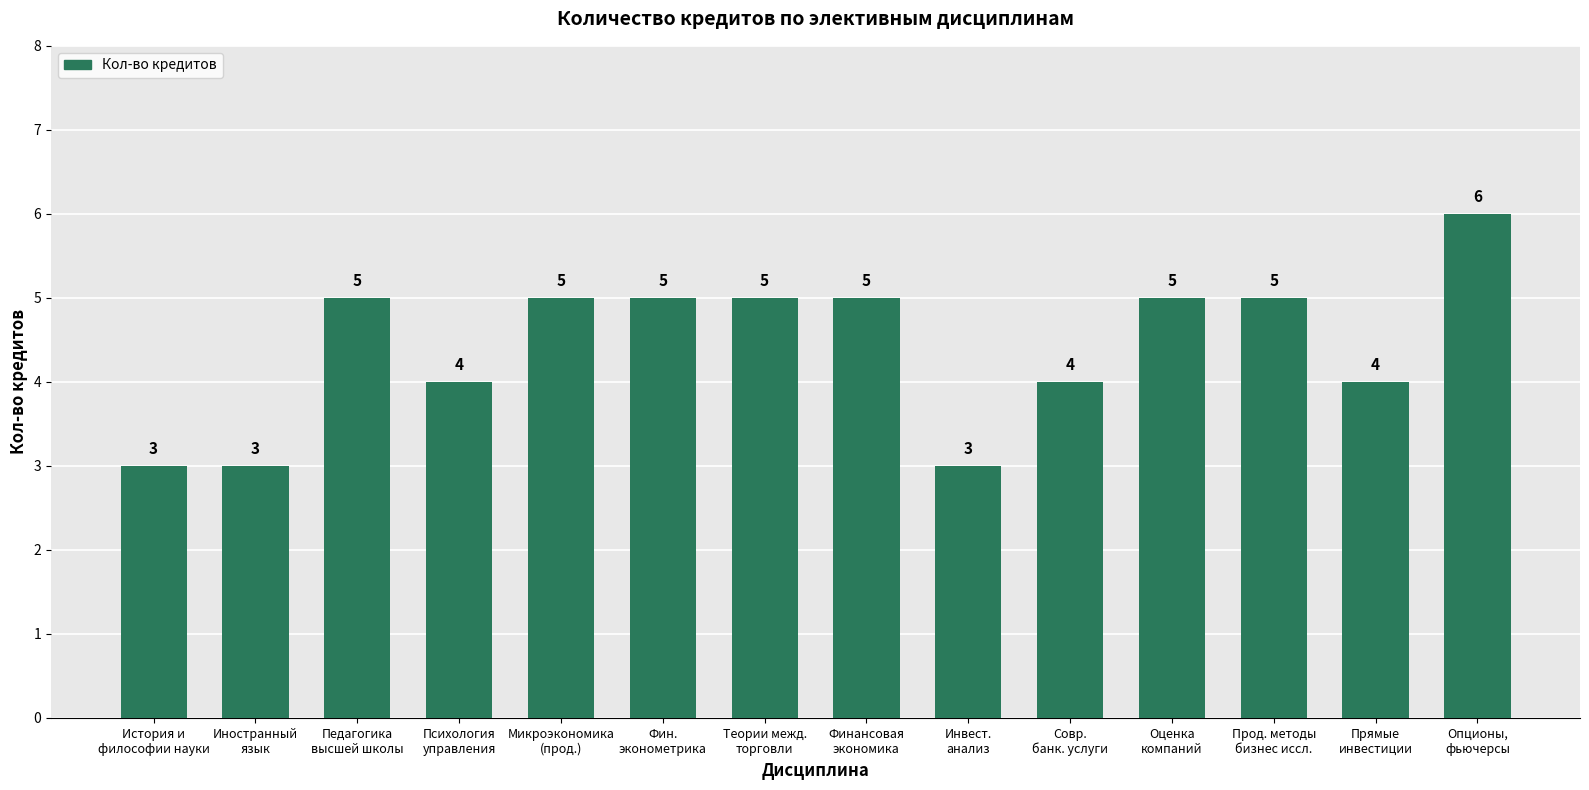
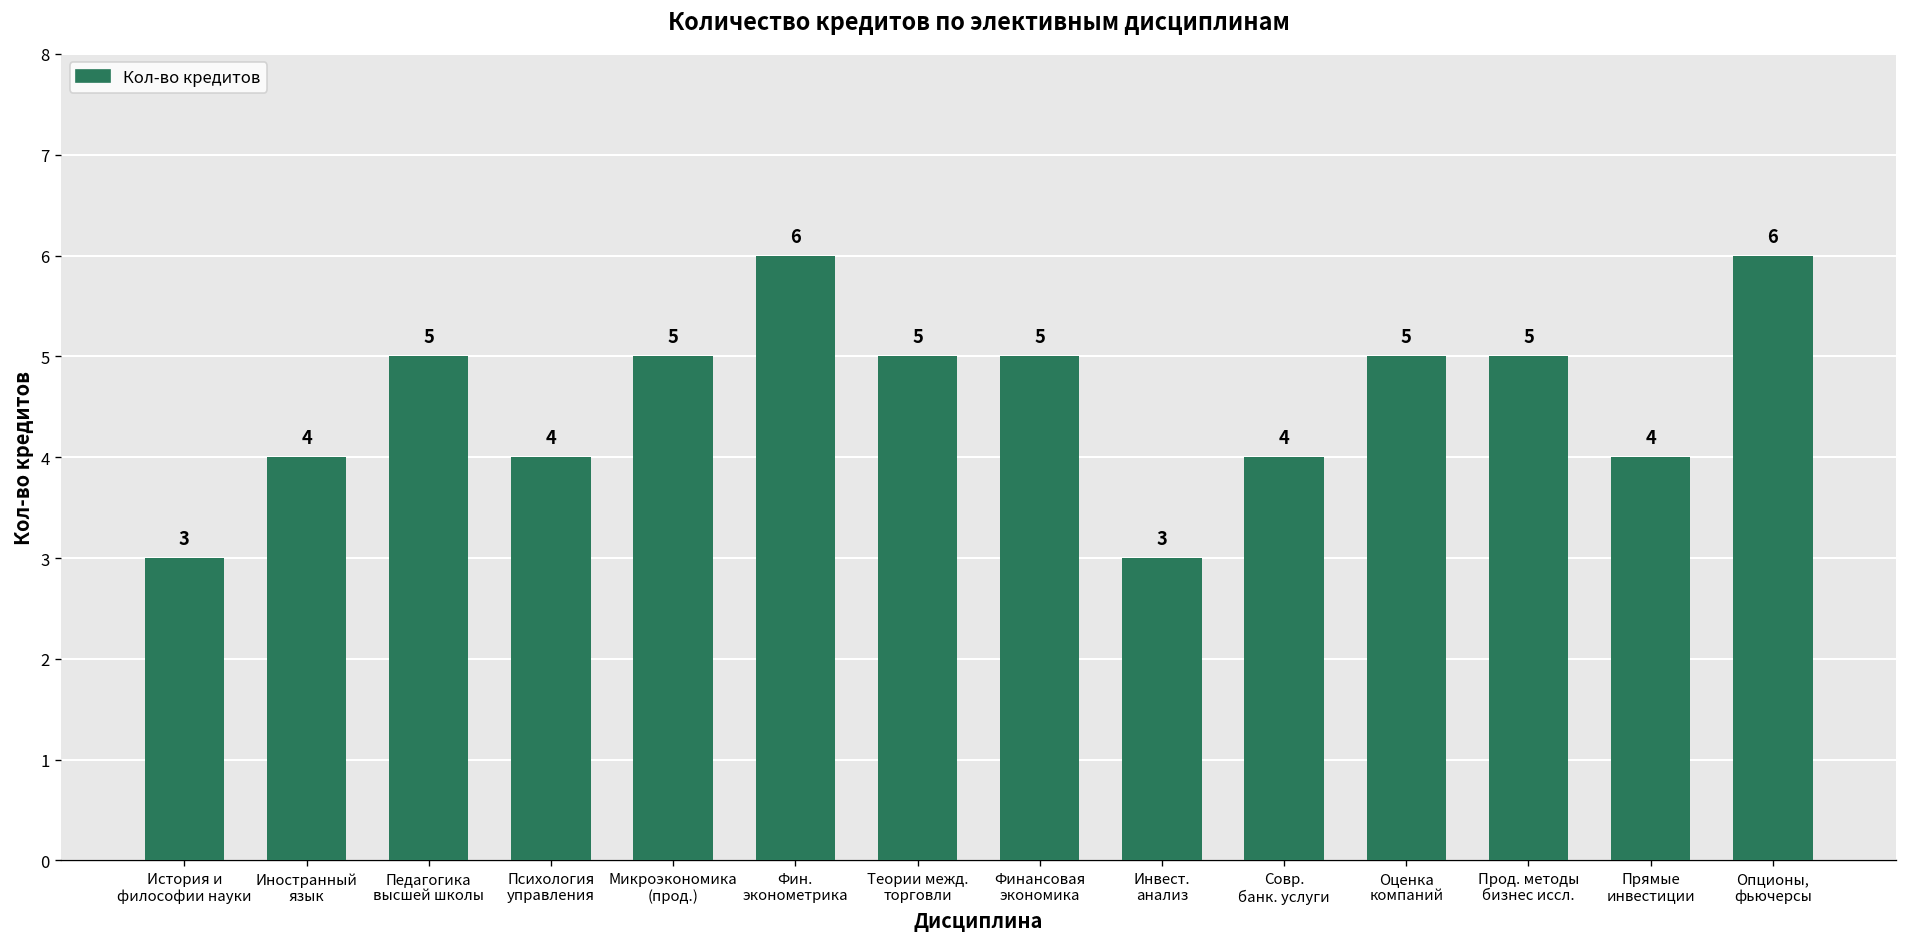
Иностранный язык: 3 -> 4
Фин. эконометрика: 5 -> 6
